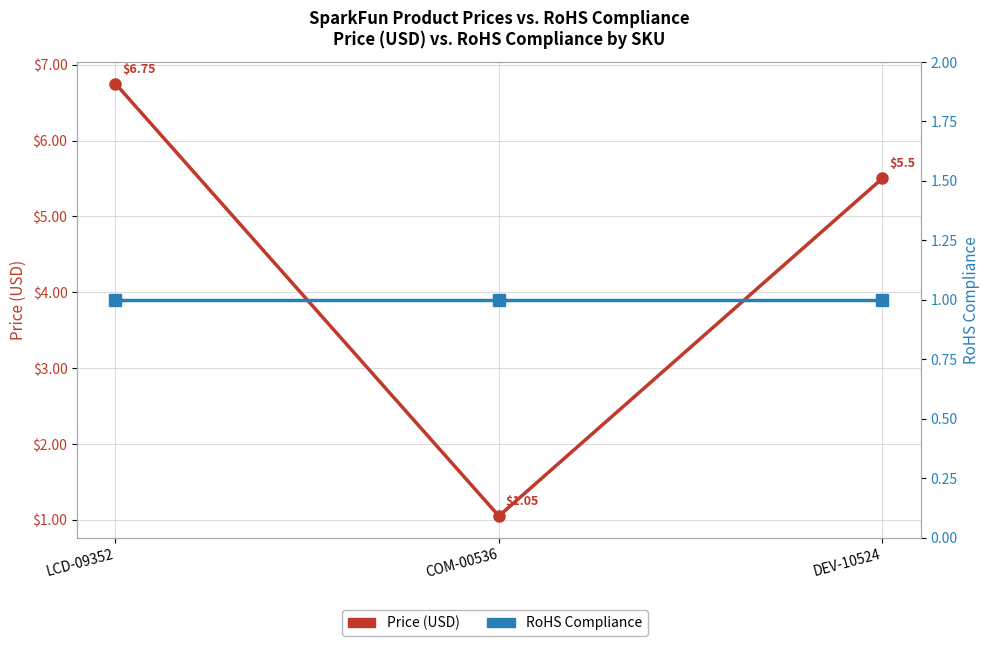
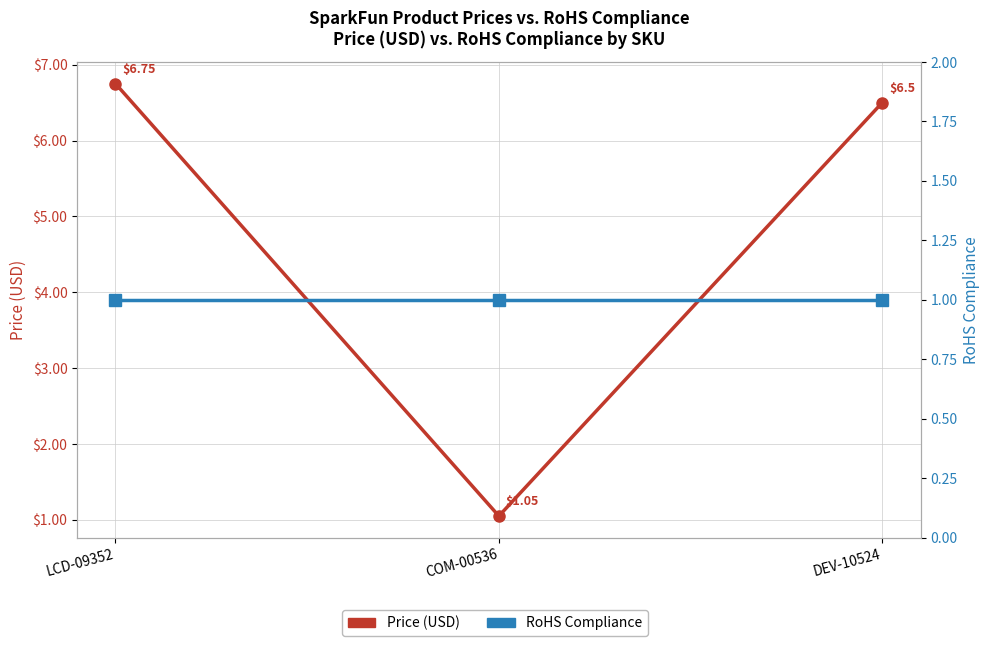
Price (USD), DEV-10524: $5.5 -> $6.5
